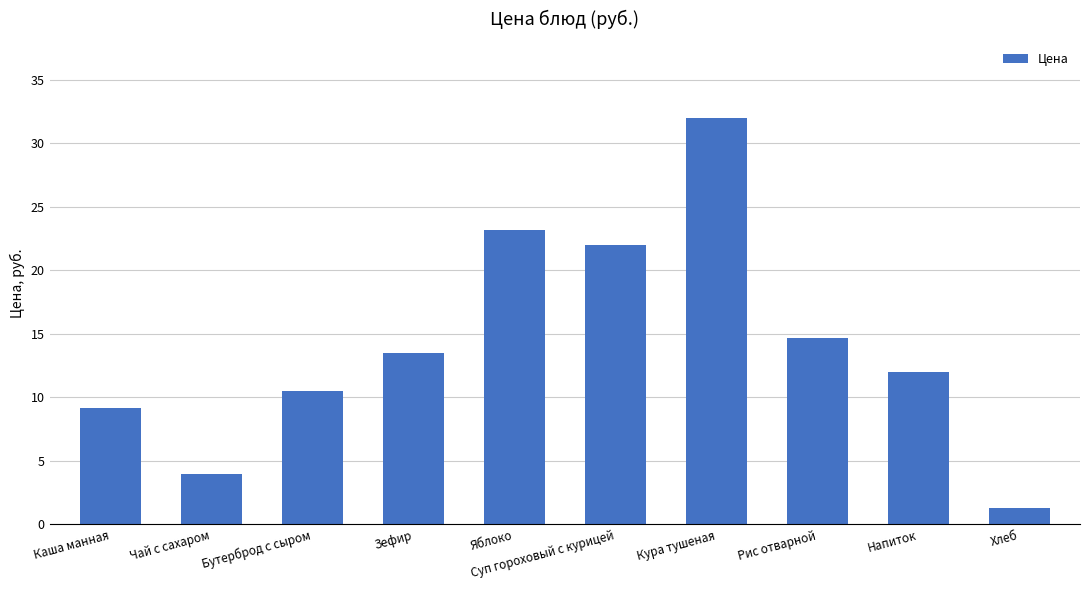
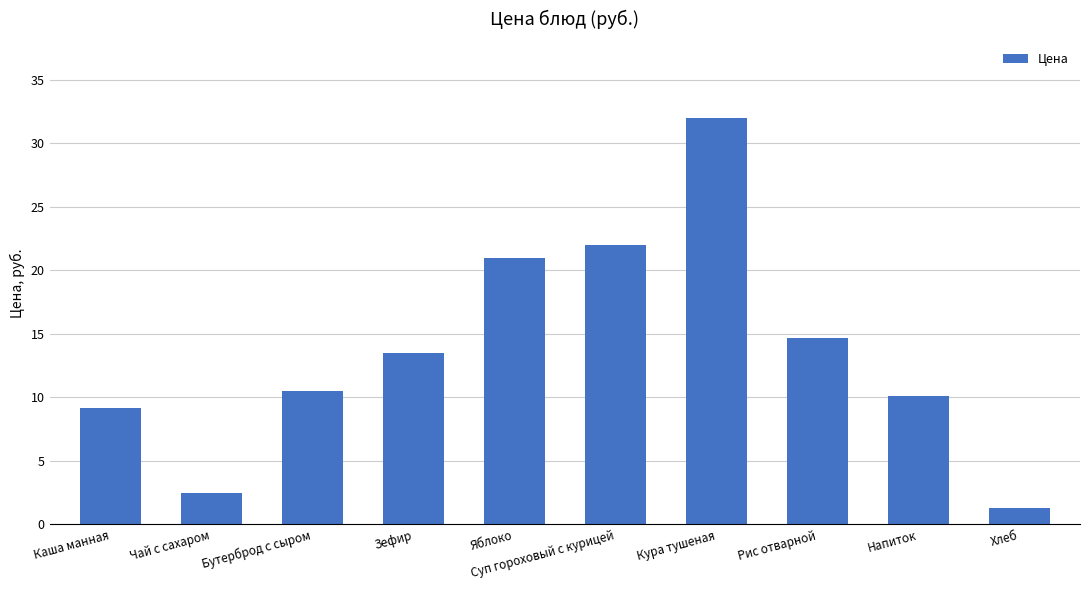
Чай с сахаром: 4.0 -> 2.5
Яблоко: 23.2 -> 21.0
Напиток: 12.0 -> 10.1
